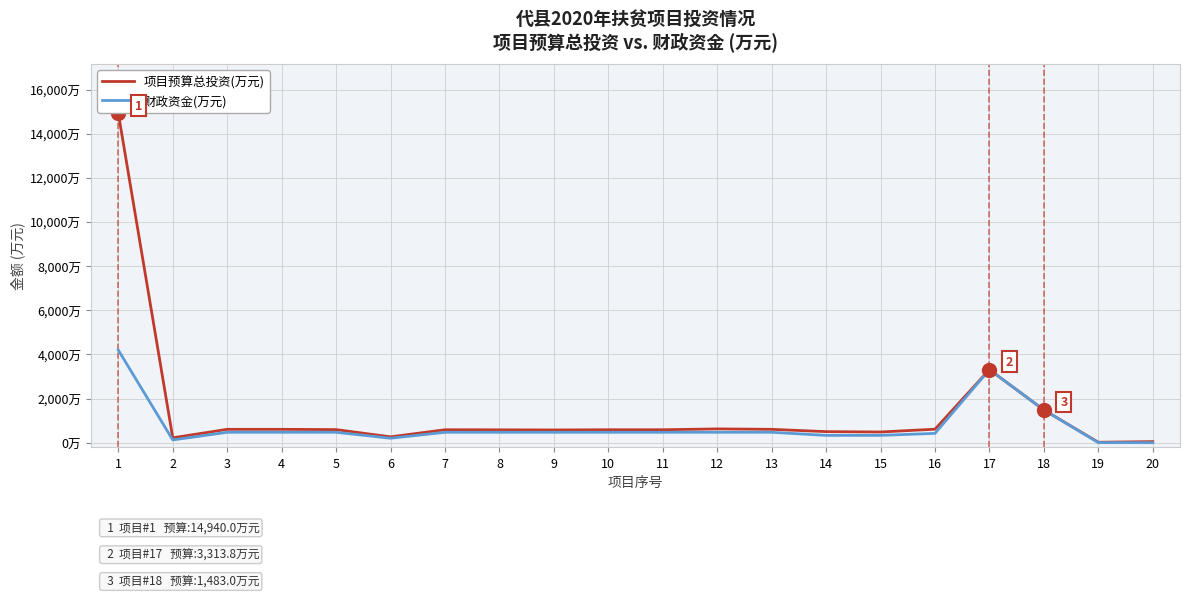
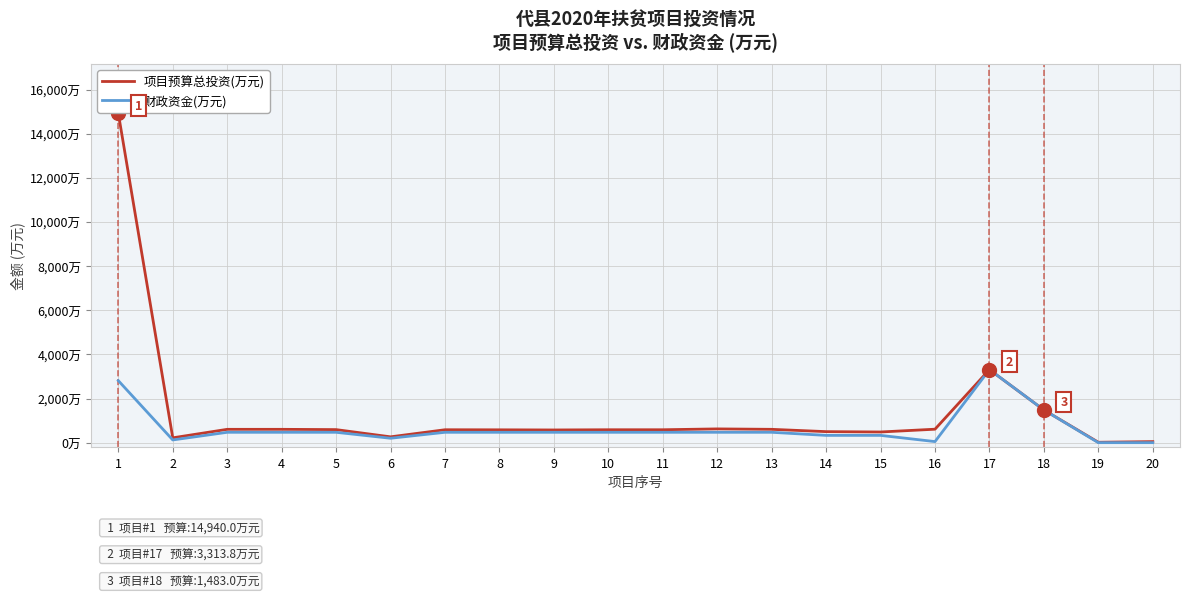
财政资金(万元), 1: 4,200万 -> 2,800万
财政资金(万元), 16: 400万 -> 0万
